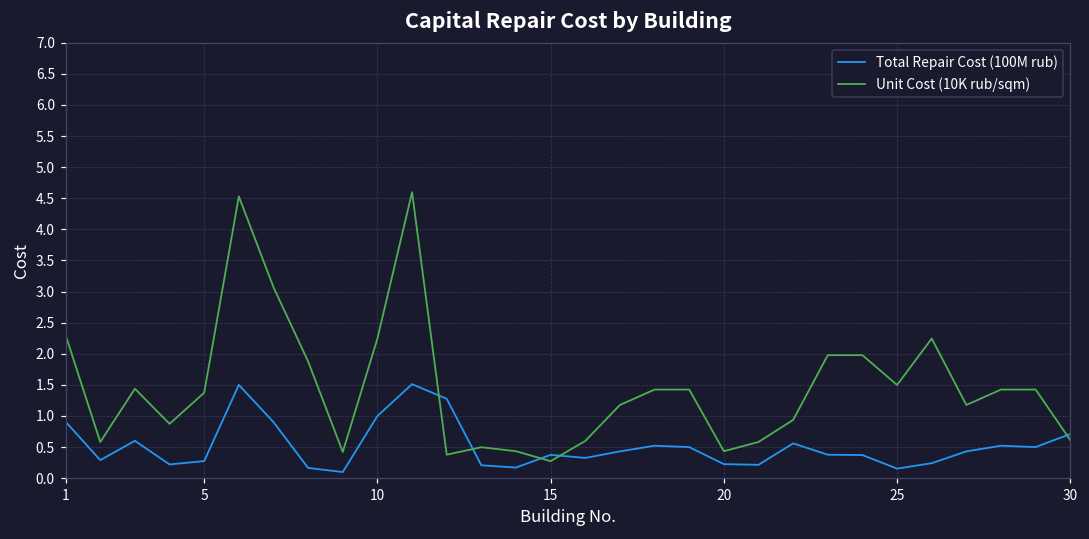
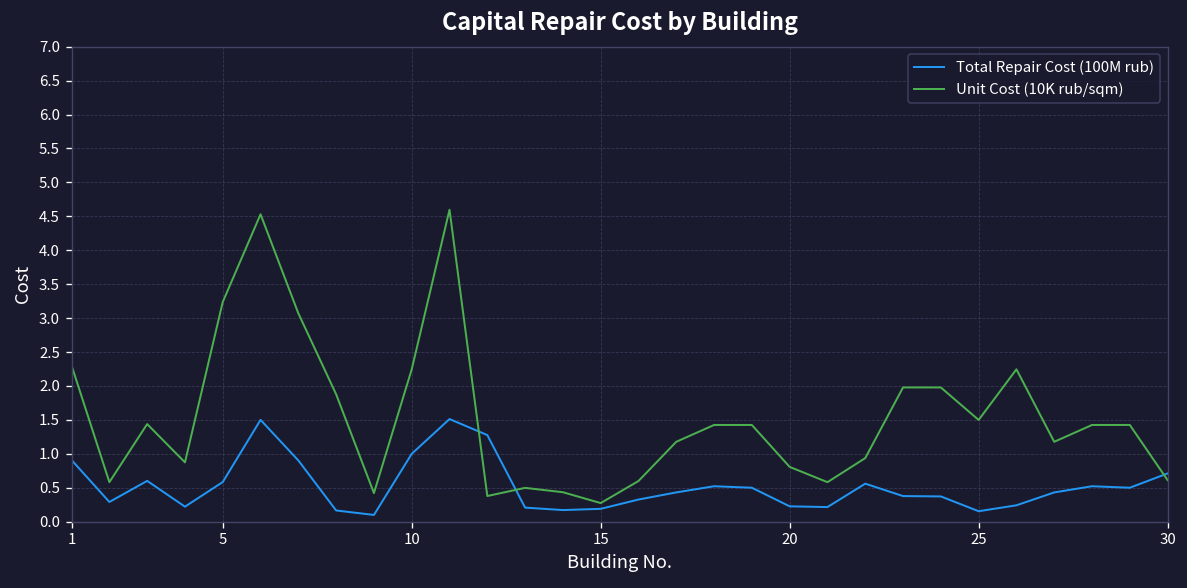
Total Repair Cost (100M rub), 5: 0.3 -> 0.6
Unit Cost (10K rub/sqm), 5: 1.4 -> 3.2
Total Repair Cost (100M rub), 15: 0.4 -> 0.2
Unit Cost (10K rub/sqm), 20: 0.4 -> 0.8
